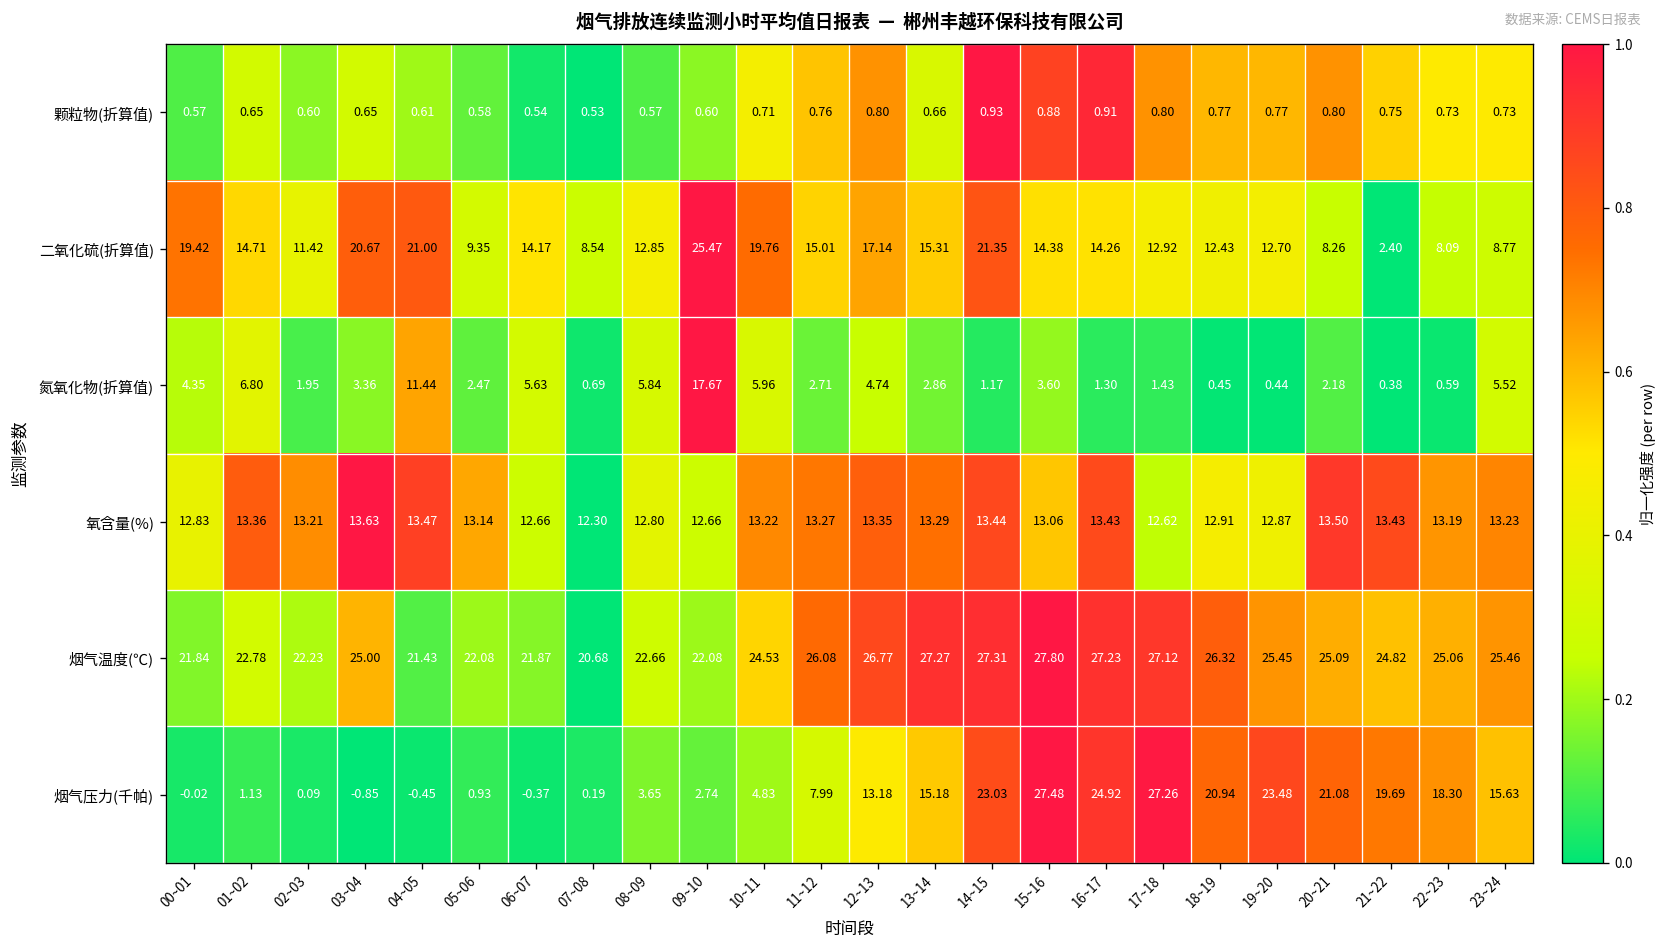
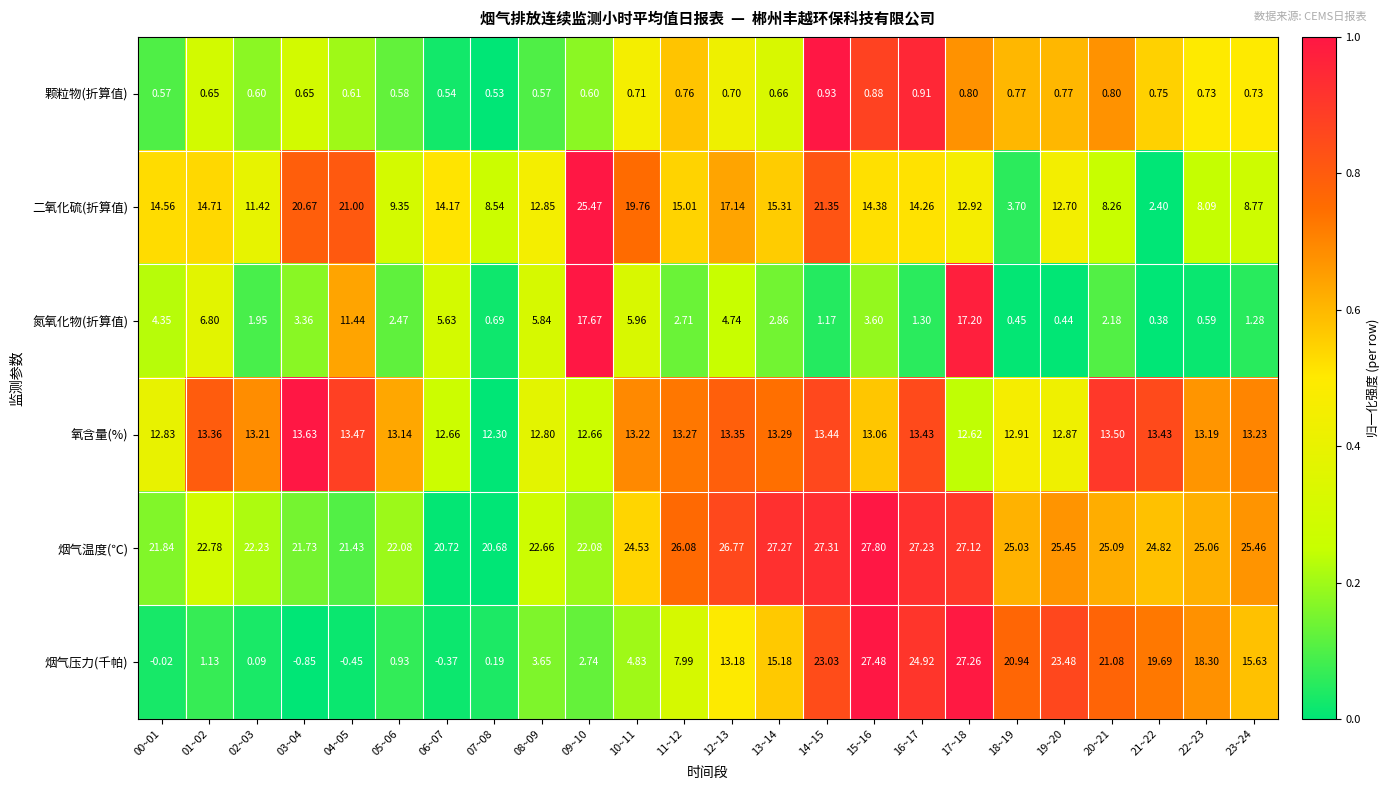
颗粒物(折算值), 12~13: 0.80 -> 0.70
二氧化硫(折算值), 00~01: 19.42 -> 14.56
二氧化硫(折算值), 18~19: 12.43 -> 3.70
氮氧化物(折算值), 17~18: 1.43 -> 17.20
氮氧化物(折算值), 23~24: 5.52 -> 1.28
烟气温度(℃), 03~04: 25.00 -> 21.73
烟气温度(℃), 06~07: 21.87 -> 20.72
烟气温度(℃), 18~19: 26.32 -> 25.03
